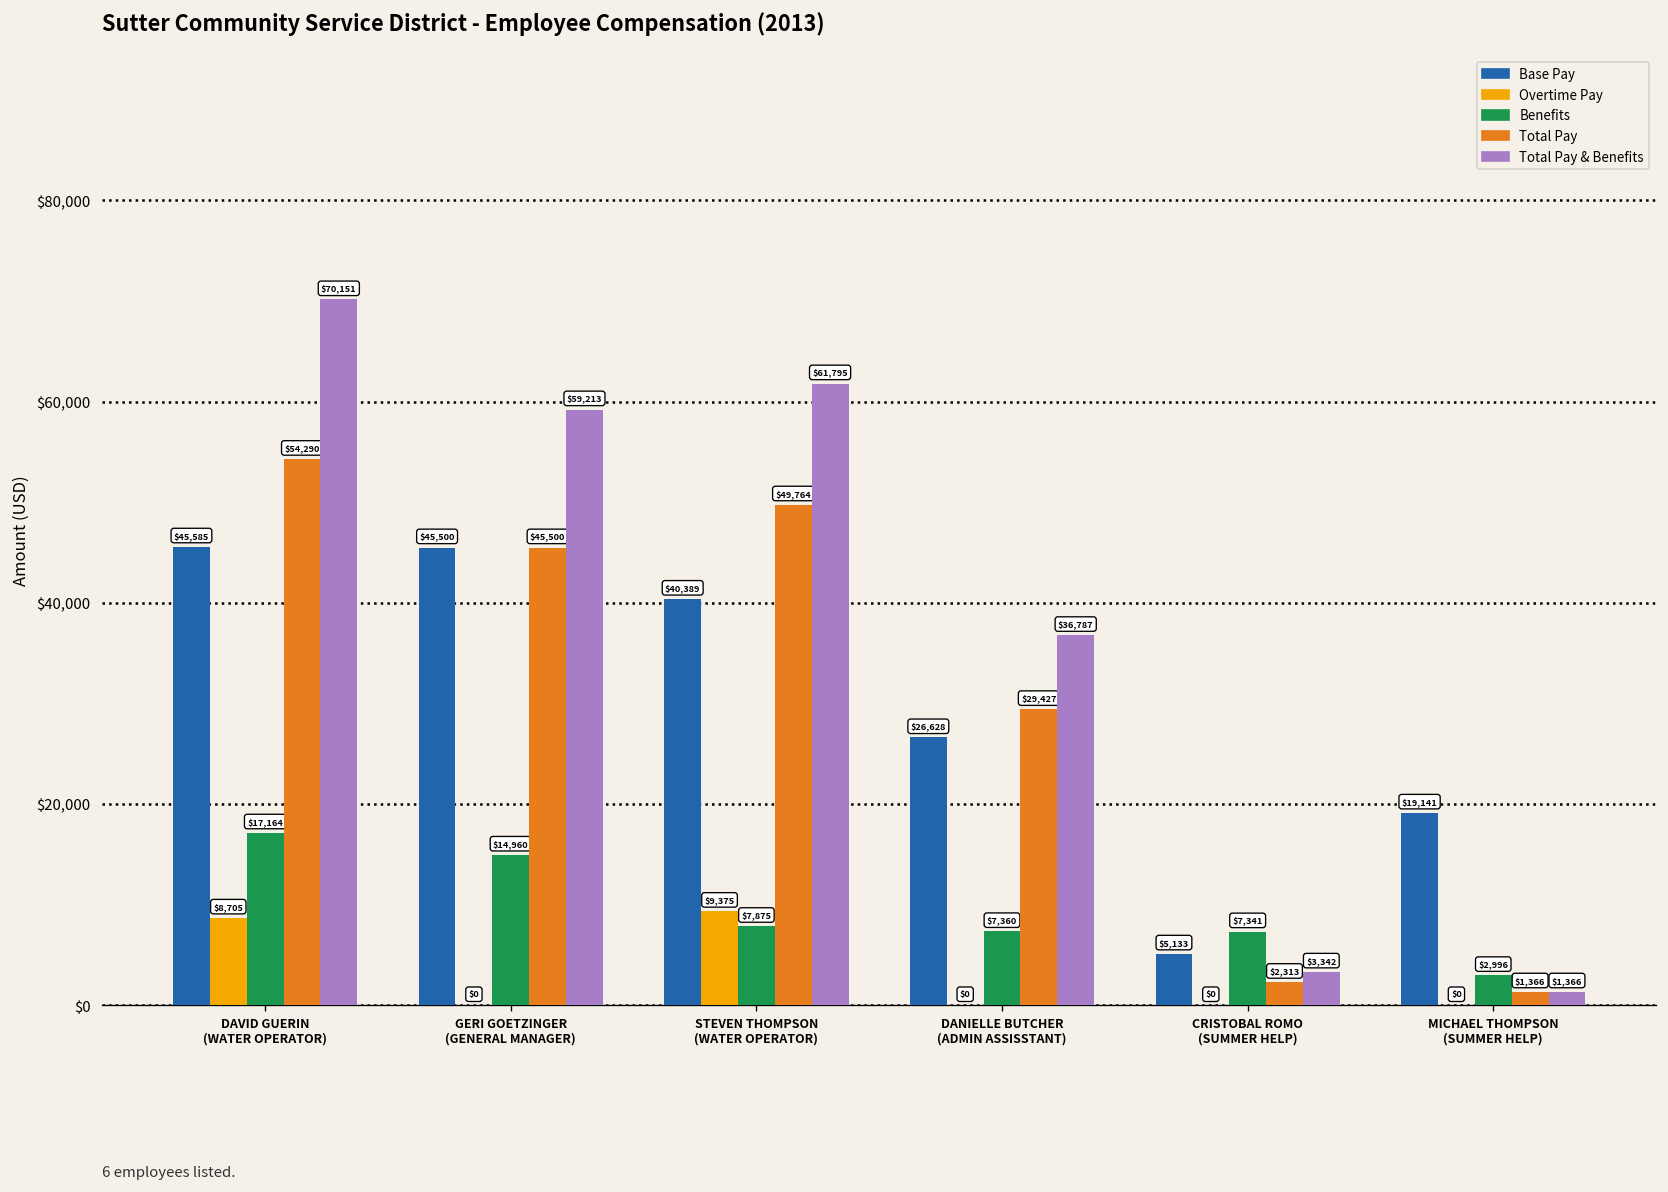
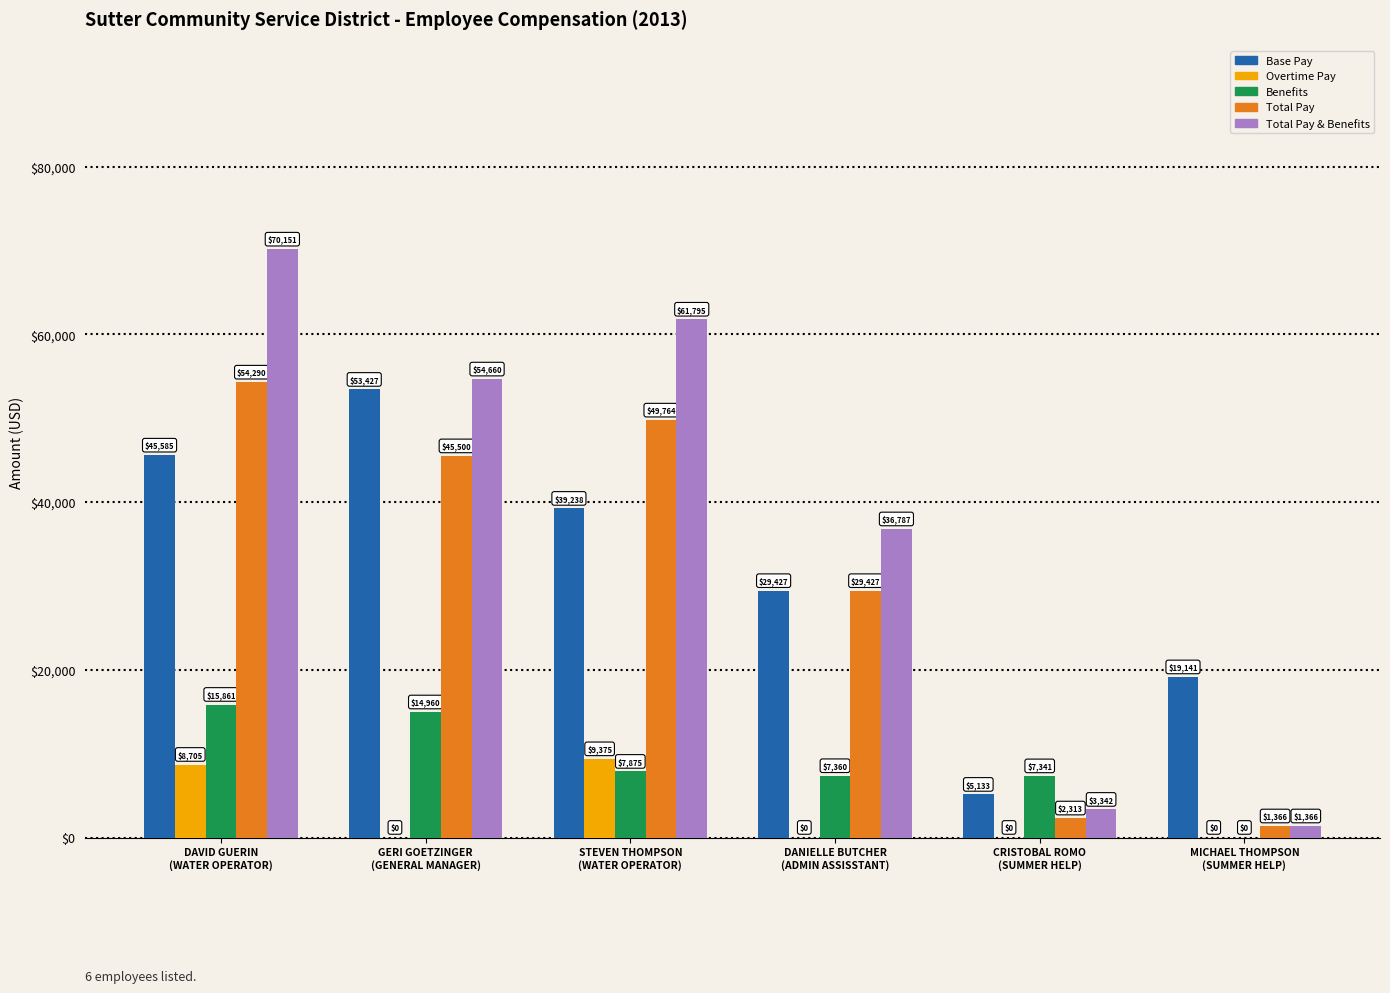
Benefits, DAVID GUERIN (WATER OPERATOR): $17,164 -> $15,861
Base Pay, GERI GOETZINGER (GENERAL MANAGER): $45,500 -> $53,427
Total Pay & Benefits, GERI GOETZINGER (GENERAL MANAGER): $59,213 -> $54,660
Base Pay, STEVEN THOMPSON (WATER OPERATOR): $40,389 -> $39,238
Base Pay, DANIELLE BUTCHER (ADMIN ASSISSTANT): $26,628 -> $29,427
Benefits, MICHAEL THOMPSON (SUMMER HELP): $2,996 -> $0
